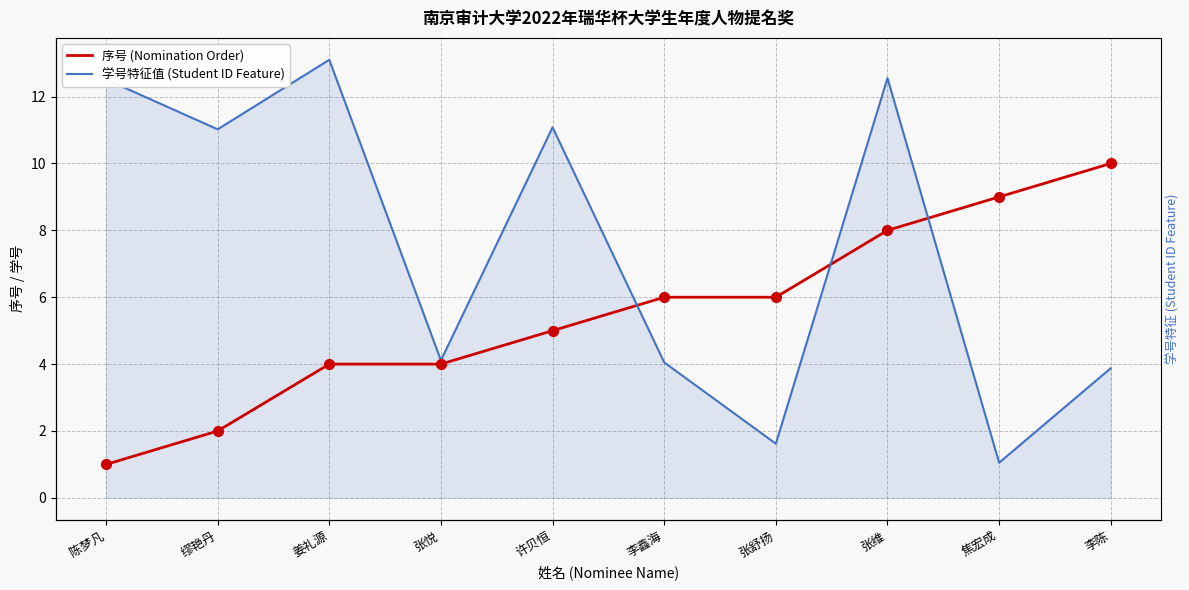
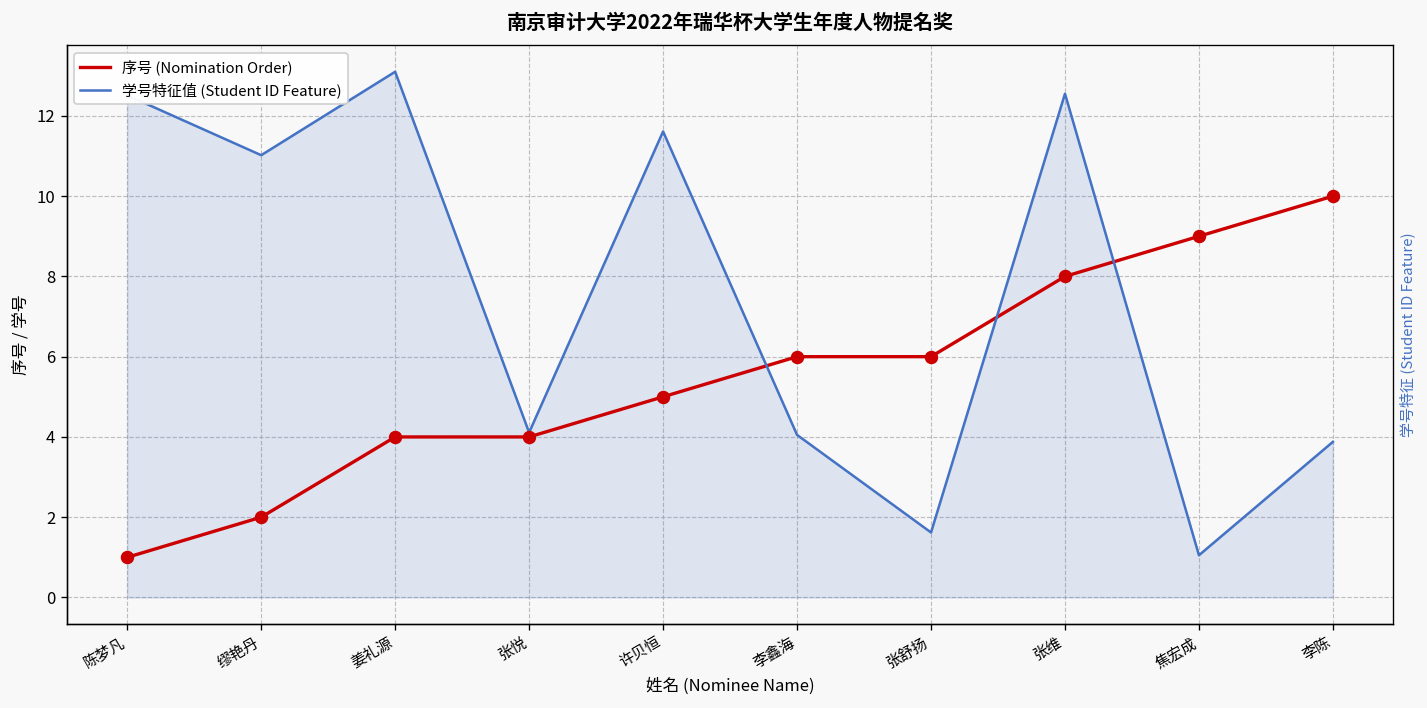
学号特征值 (Student ID Feature), 许贝恒: 11.1 -> 11.6
